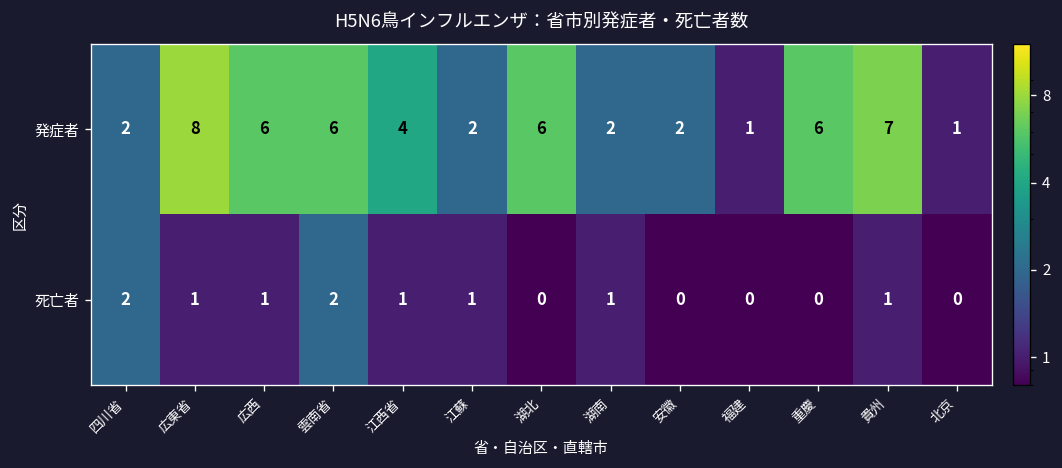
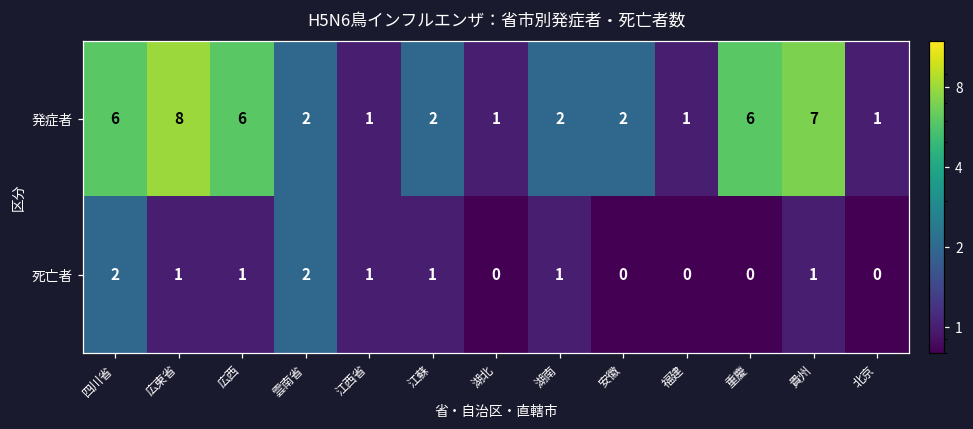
発症者, 四川省: 2 -> 6
発症者, 雲南省: 6 -> 2
発症者, 江西省: 4 -> 1
発症者, 湖北: 6 -> 1
